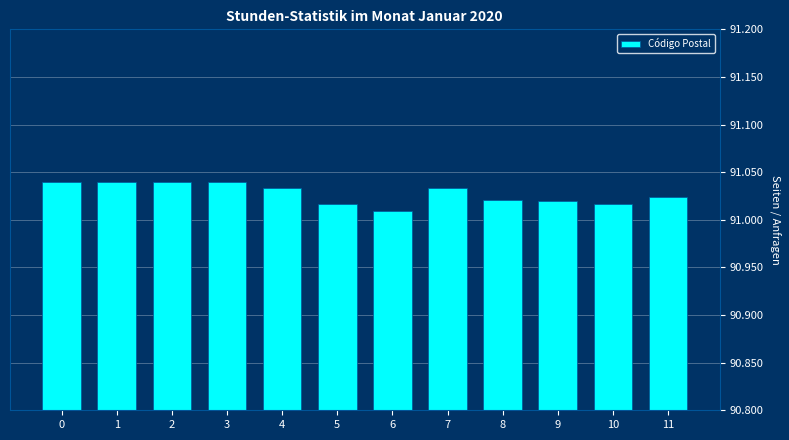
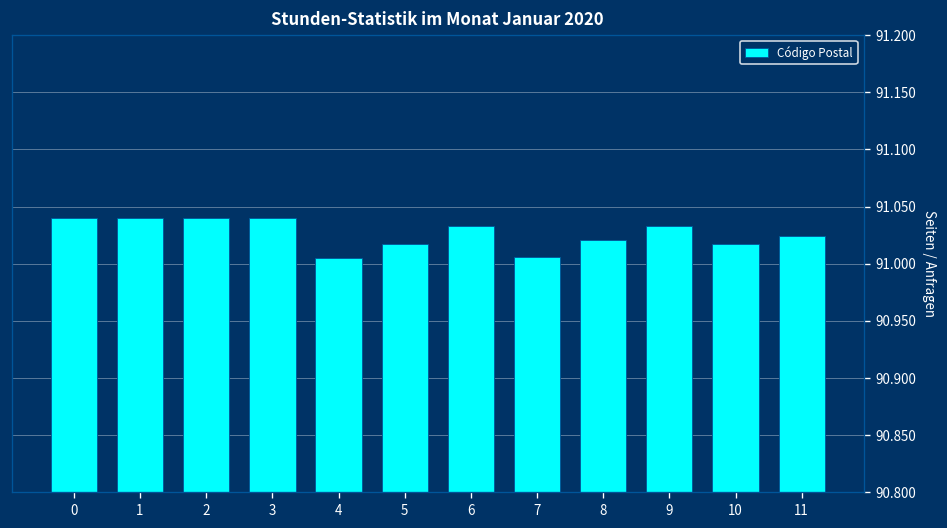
4: 91.03 -> 91.01
6: 91.01 -> 91.03
7: 91.03 -> 91.01
9: 91.02 -> 91.03
